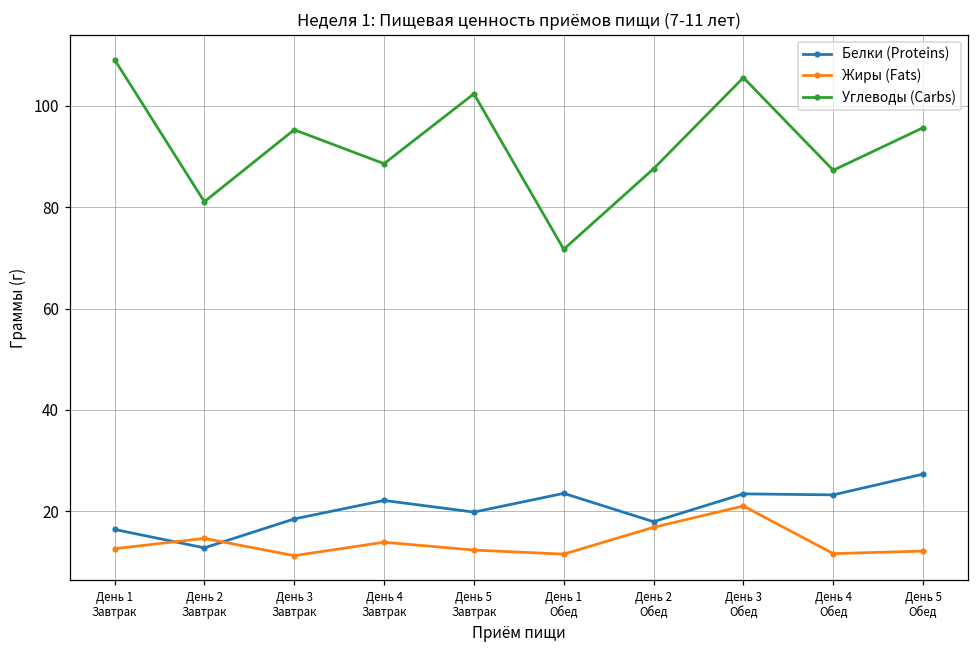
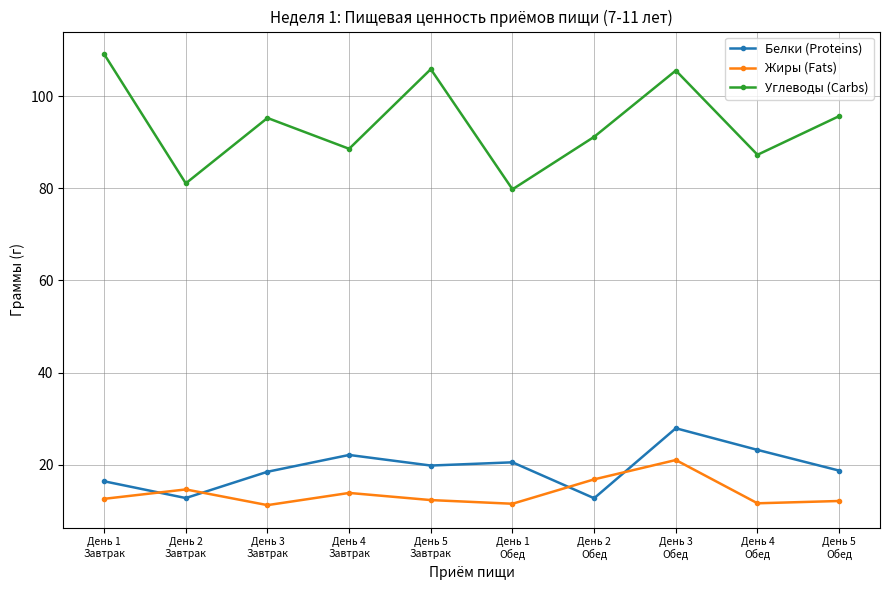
Углеводы (Carbs), День 5 Завтрак: 102 -> 106
Белки (Proteins), День 1 Обед: 24 -> 21
Углеводы (Carbs), День 1 Обед: 72 -> 80
Белки (Proteins), День 2 Обед: 18 -> 13
Углеводы (Carbs), День 2 Обед: 88 -> 91
Белки (Proteins), День 3 Обед: 23 -> 28
Белки (Proteins), День 5 Обед: 27 -> 19
